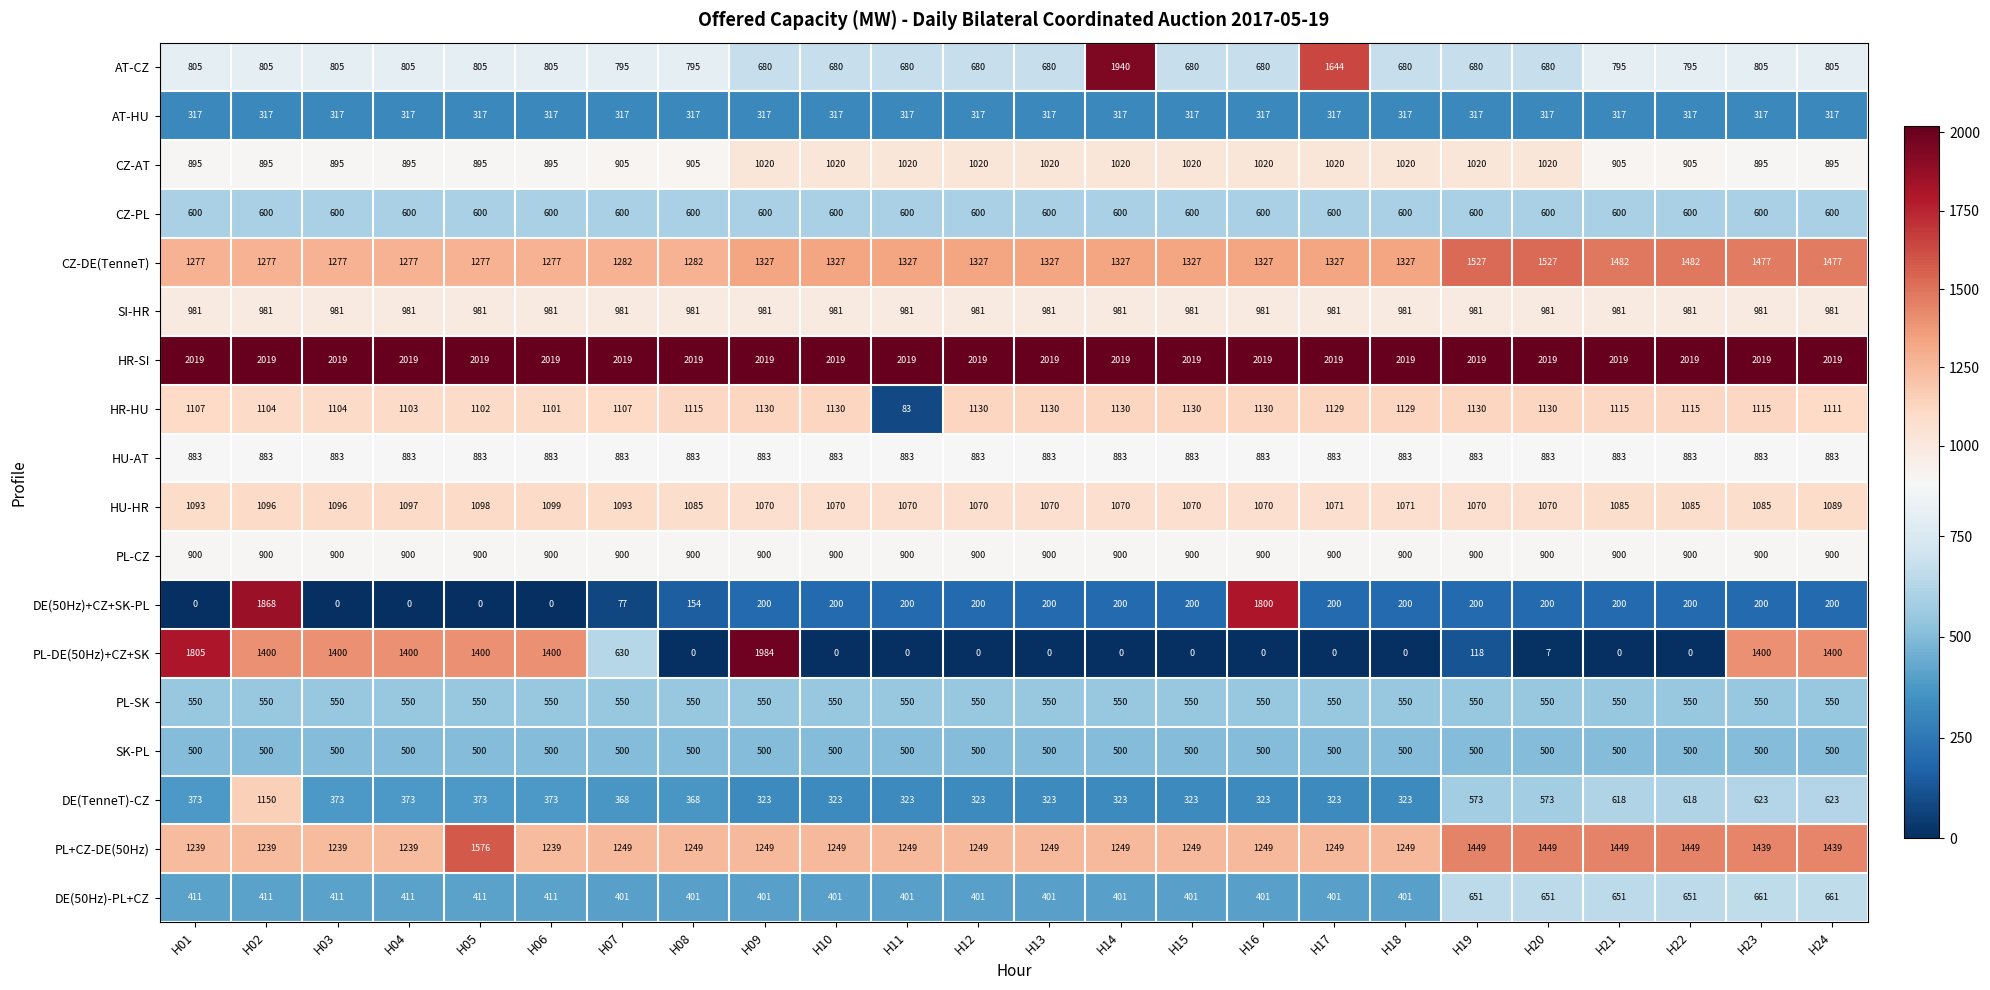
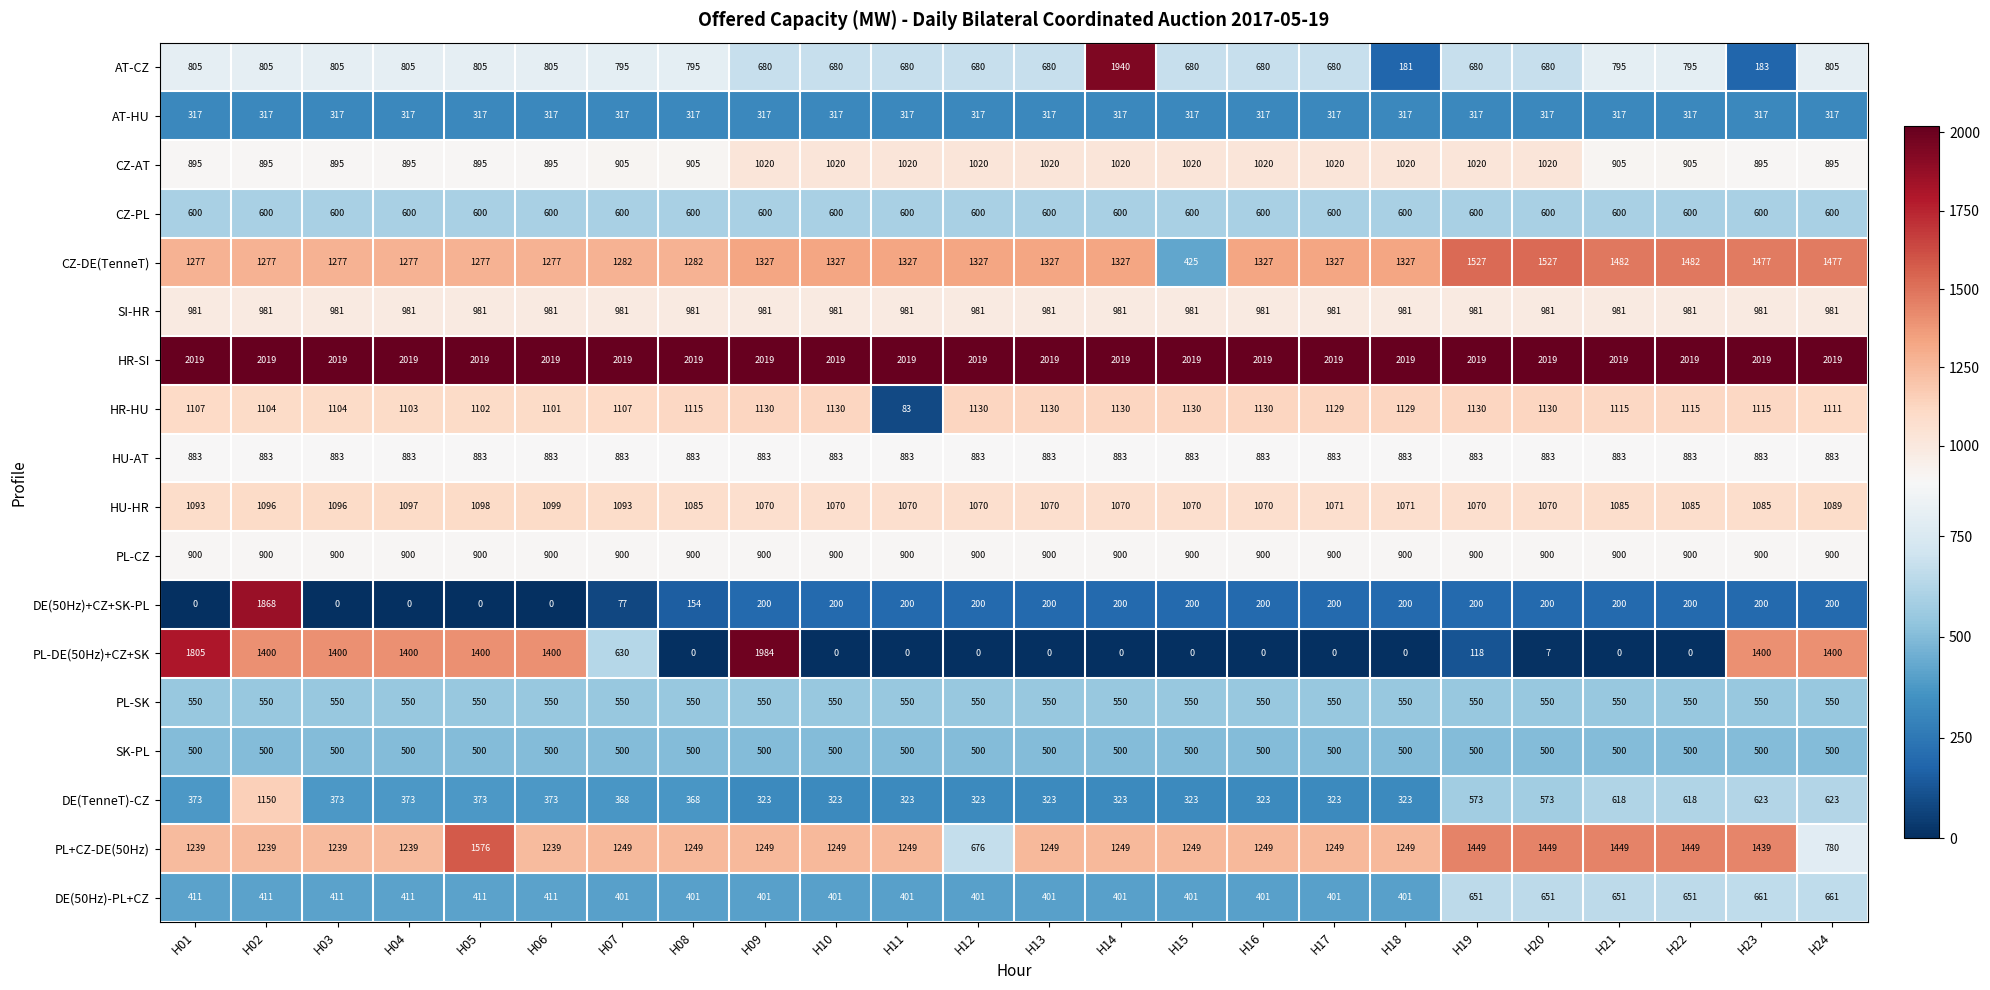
AT-CZ, H17: 1644 -> 680
AT-CZ, H18: 680 -> 181
AT-CZ, H23: 805 -> 183
CZ-DE(TenneT), H15: 1327 -> 425
DE(50Hz)+CZ+SK-PL, H16: 1800 -> 200
PL+CZ-DE(50Hz), H12: 1249 -> 676
PL+CZ-DE(50Hz), H24: 1439 -> 780
